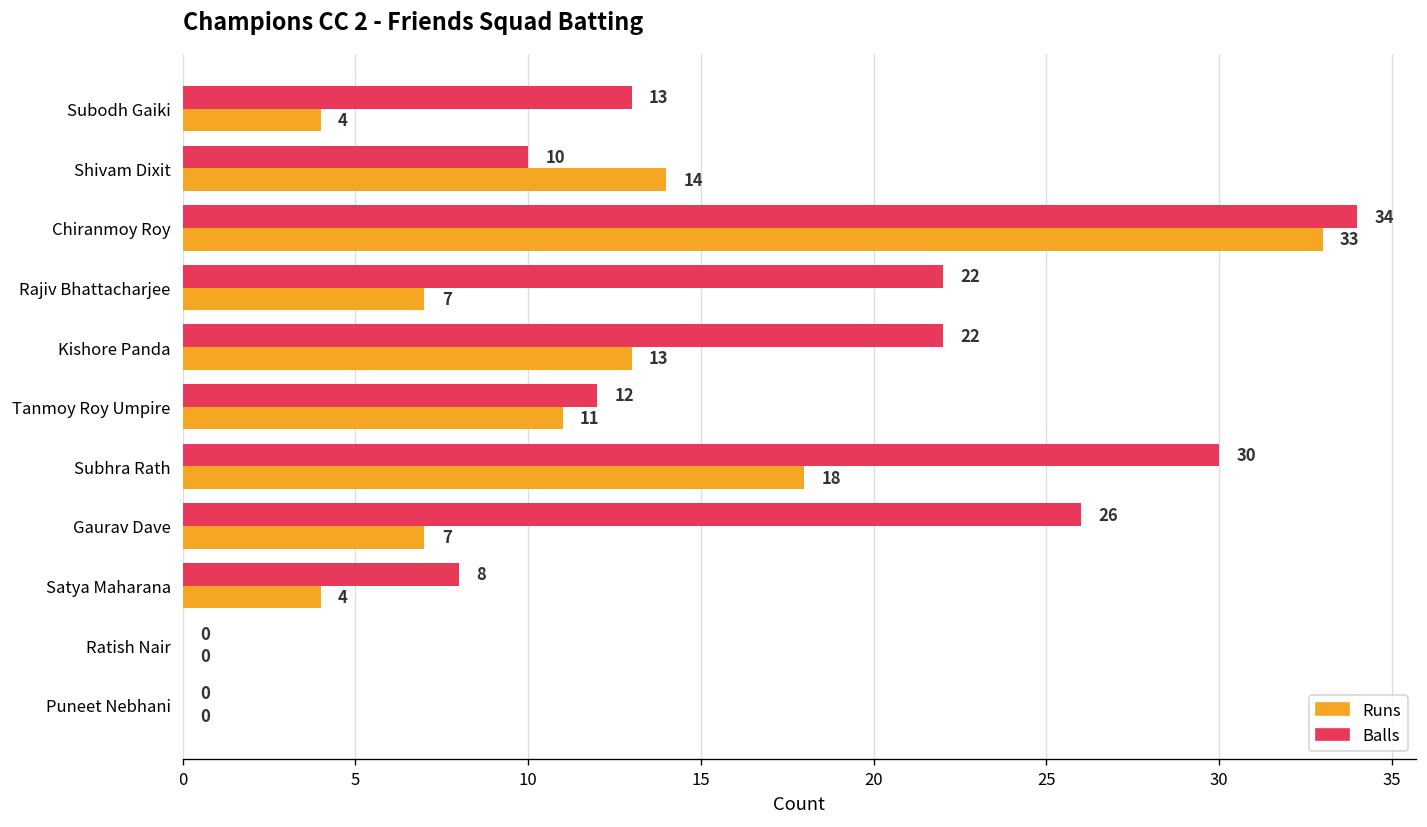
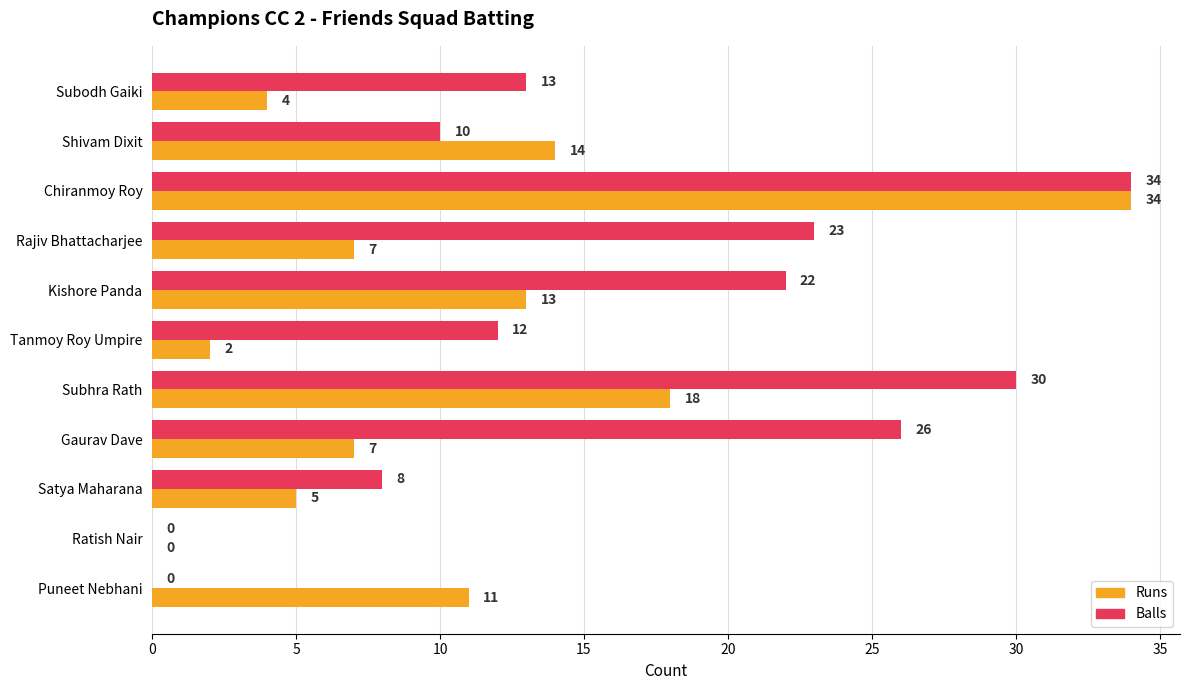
Runs, Chiranmoy Roy: 33 -> 34
Balls, Rajiv Bhattacharjee: 22 -> 23
Runs, Tanmoy Roy Umpire: 11 -> 2
Runs, Satya Maharana: 4 -> 5
Runs, Puneet Nebhani: 0 -> 11
